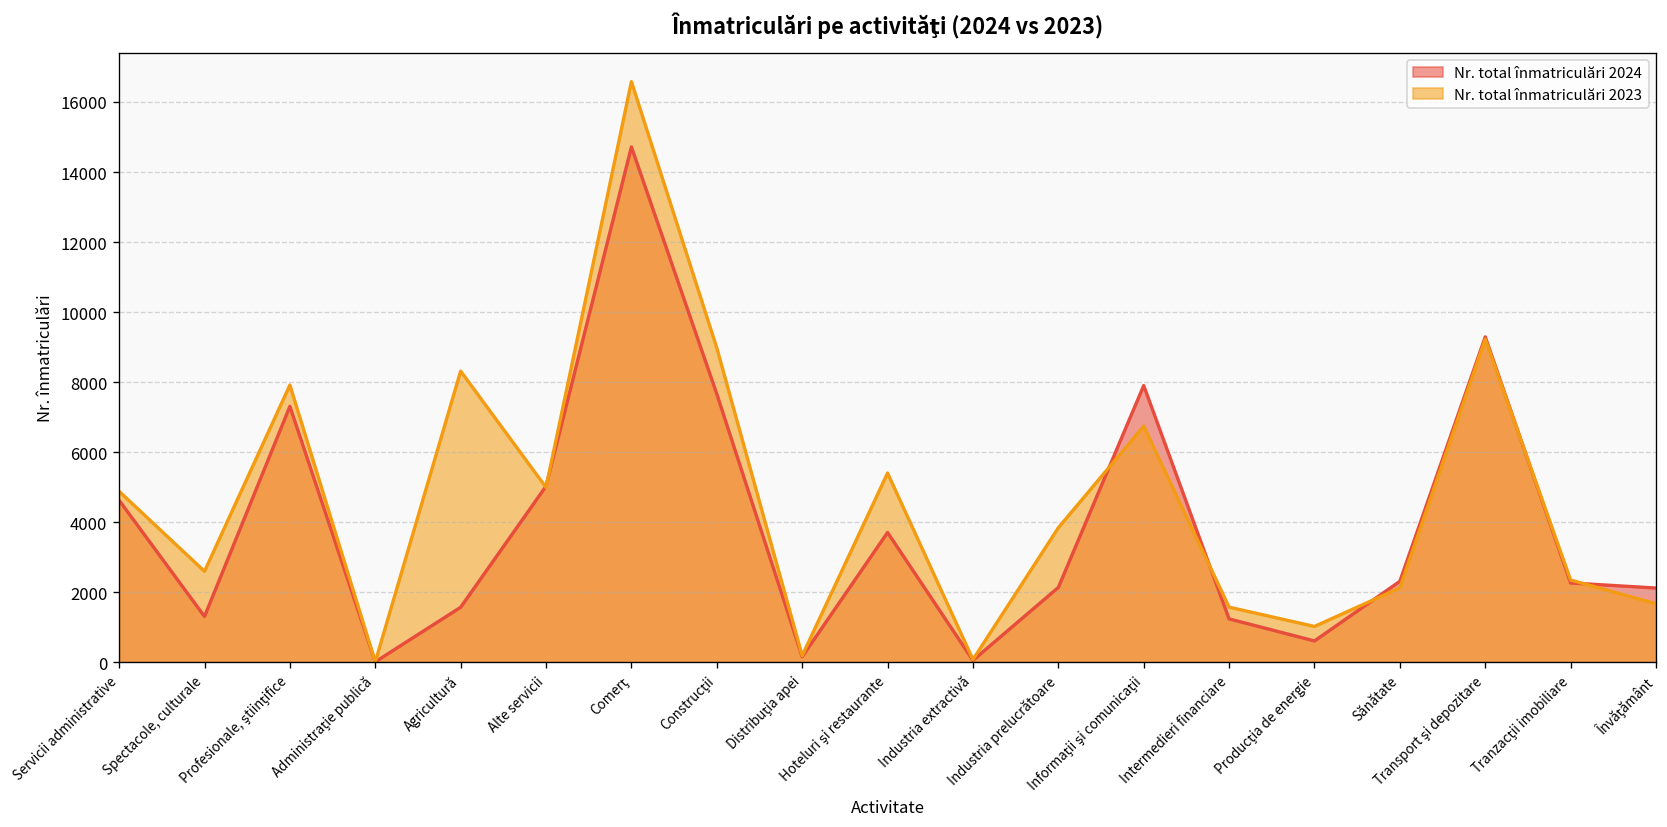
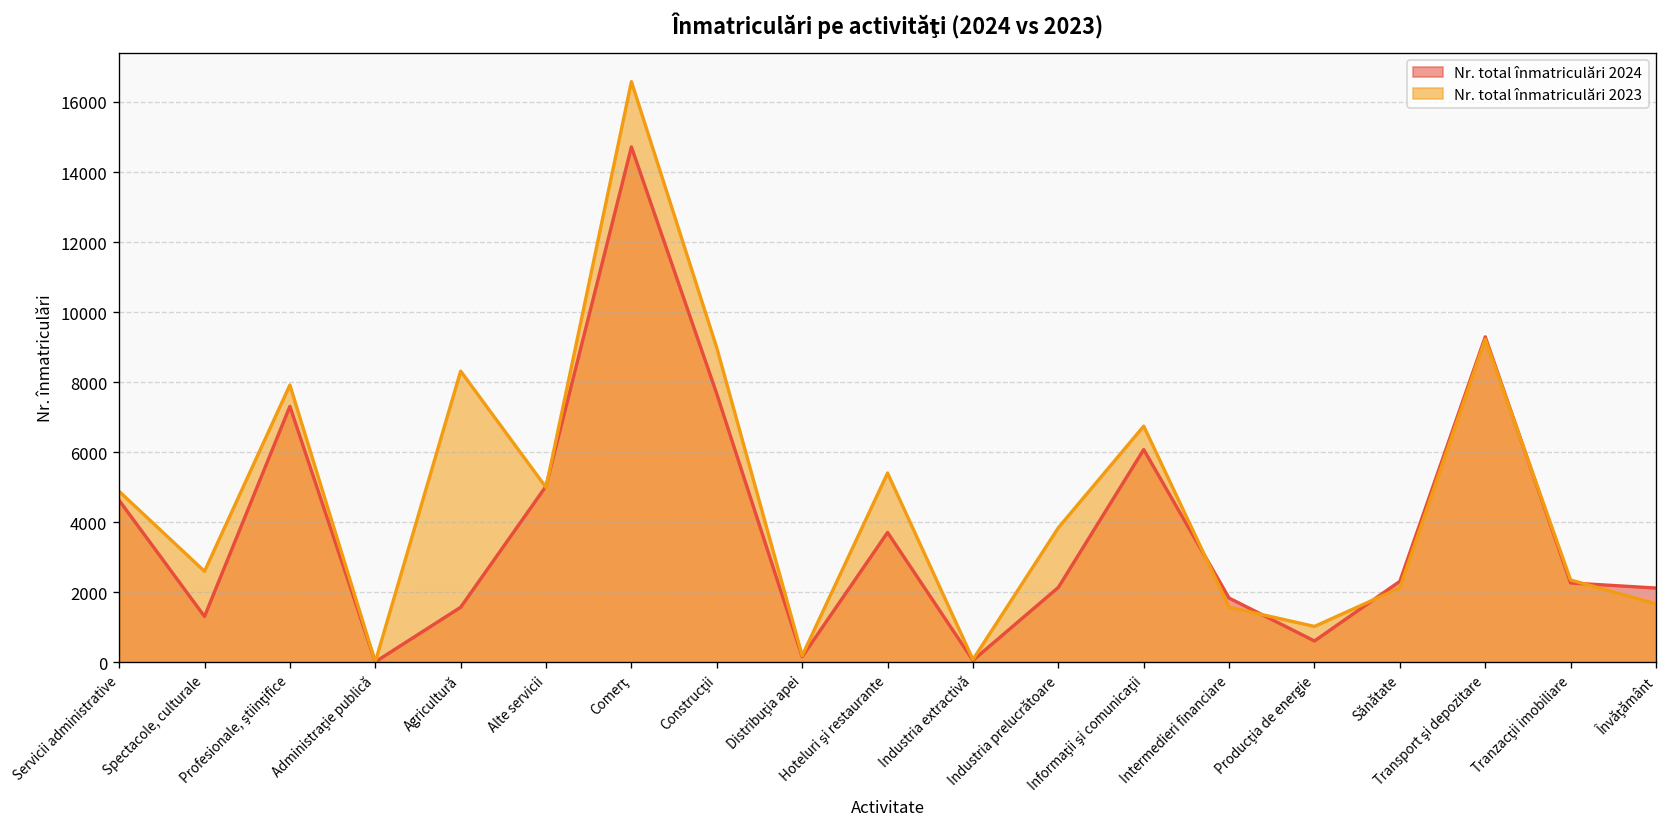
Nr. total înmatriculări 2024, Informaţii şi comunicaţii: 7900 -> 6100
Nr. total înmatriculări 2024, Intermedieri financiare: 1200 -> 1800
